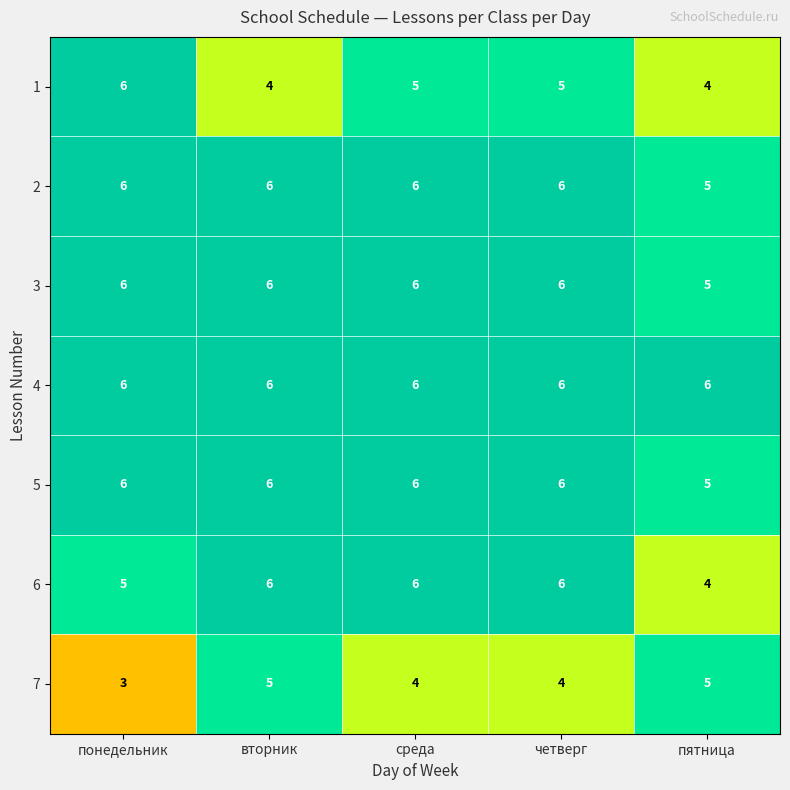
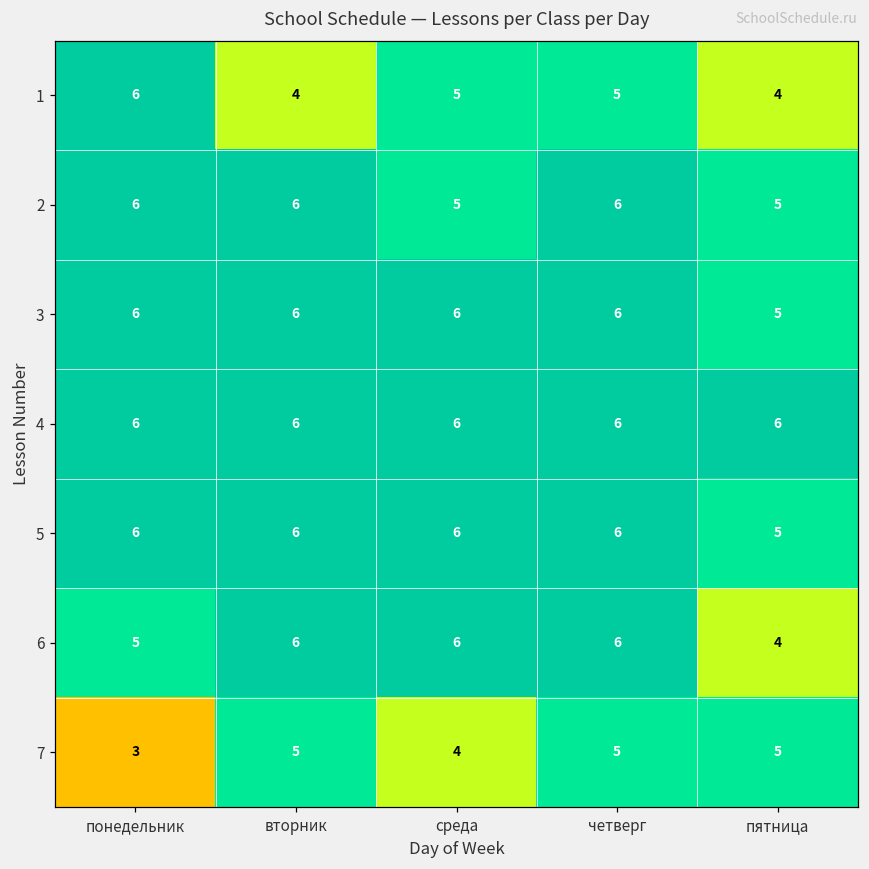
2, среда: 6 -> 5
7, четверг: 4 -> 5
